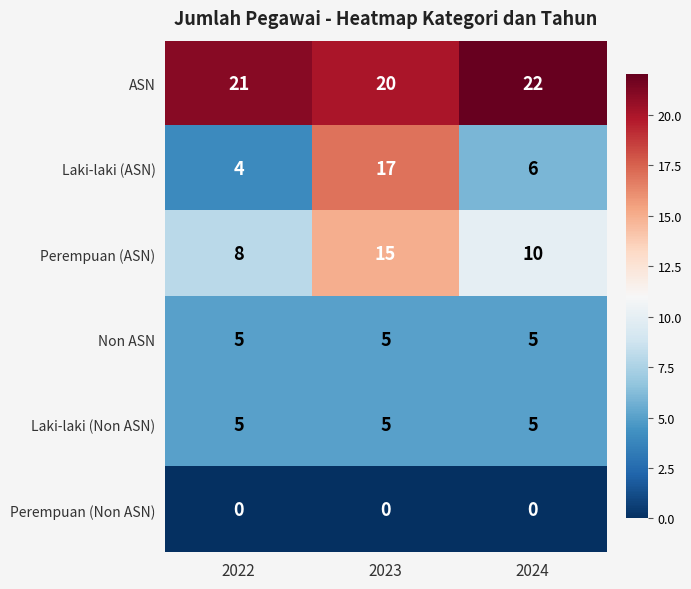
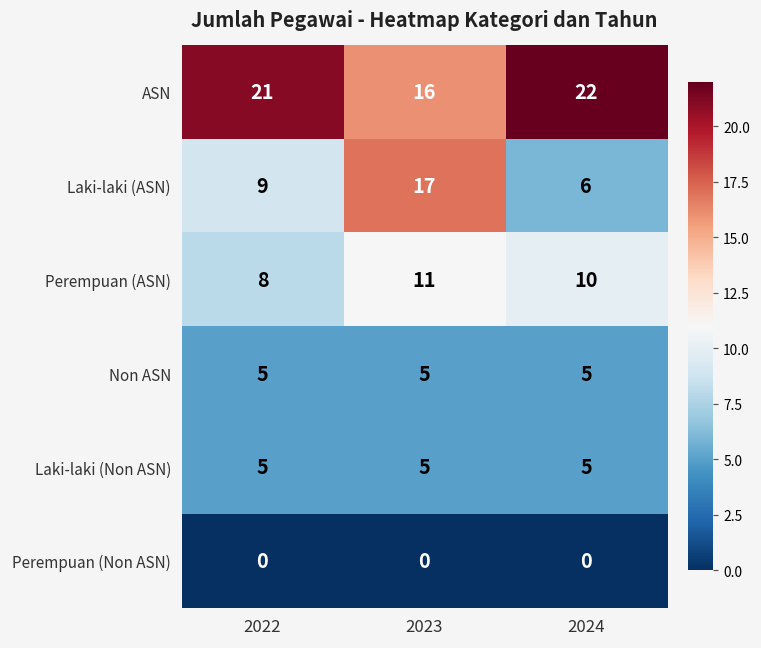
ASN, 2023: 20 -> 16
Laki-laki (ASN), 2022: 4 -> 9
Perempuan (ASN), 2023: 15 -> 11
